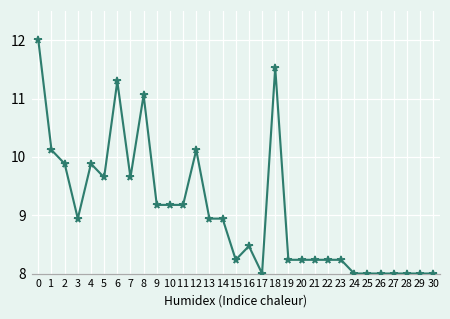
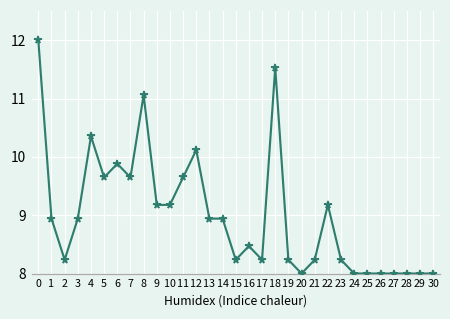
1: 10.1 -> 8.9
2: 9.9 -> 8.2
4: 9.9 -> 10.4
6: 11.3 -> 9.9
11: 9.2 -> 9.6
17: 8.0 -> 8.2
20: 8.2 -> 8.0
22: 8.2 -> 9.2
